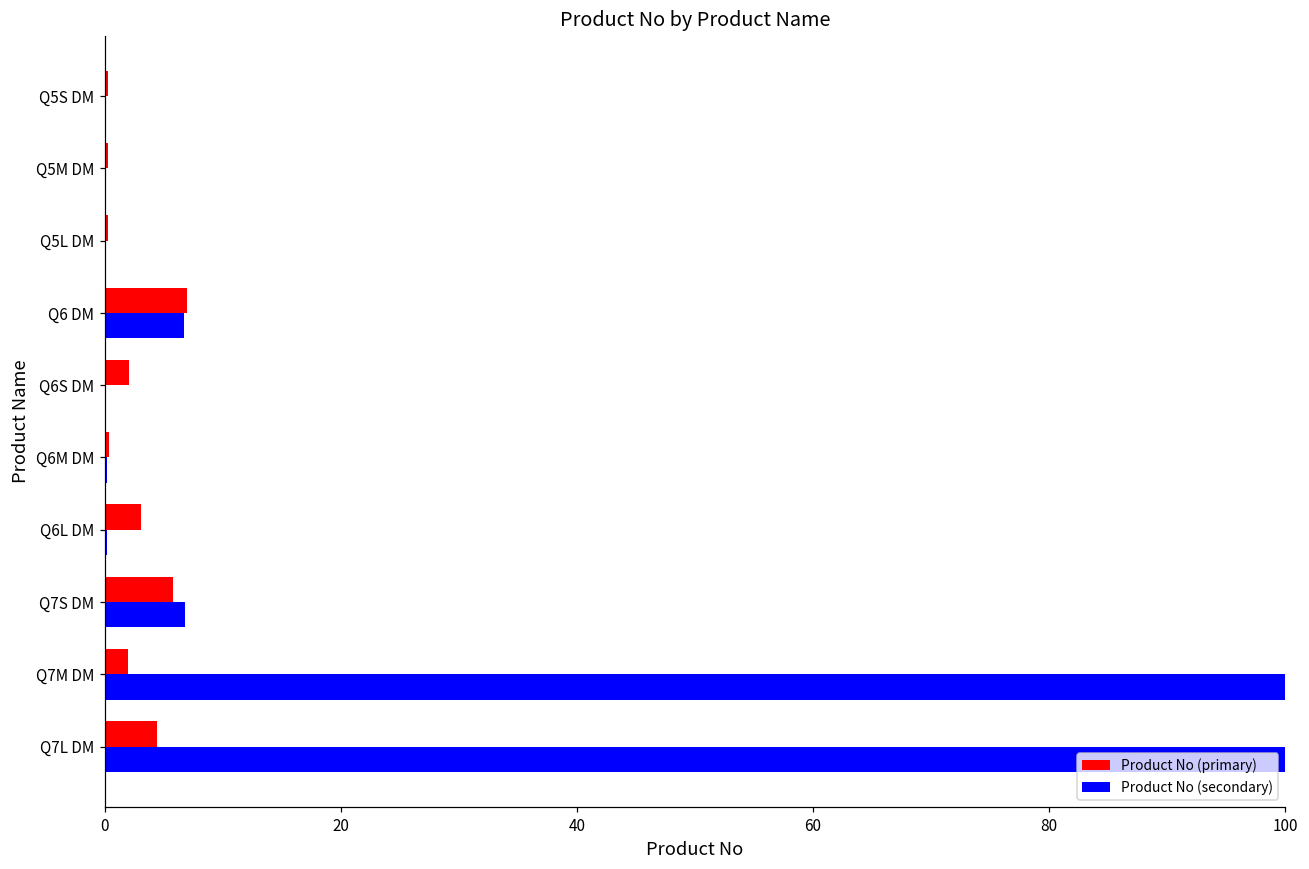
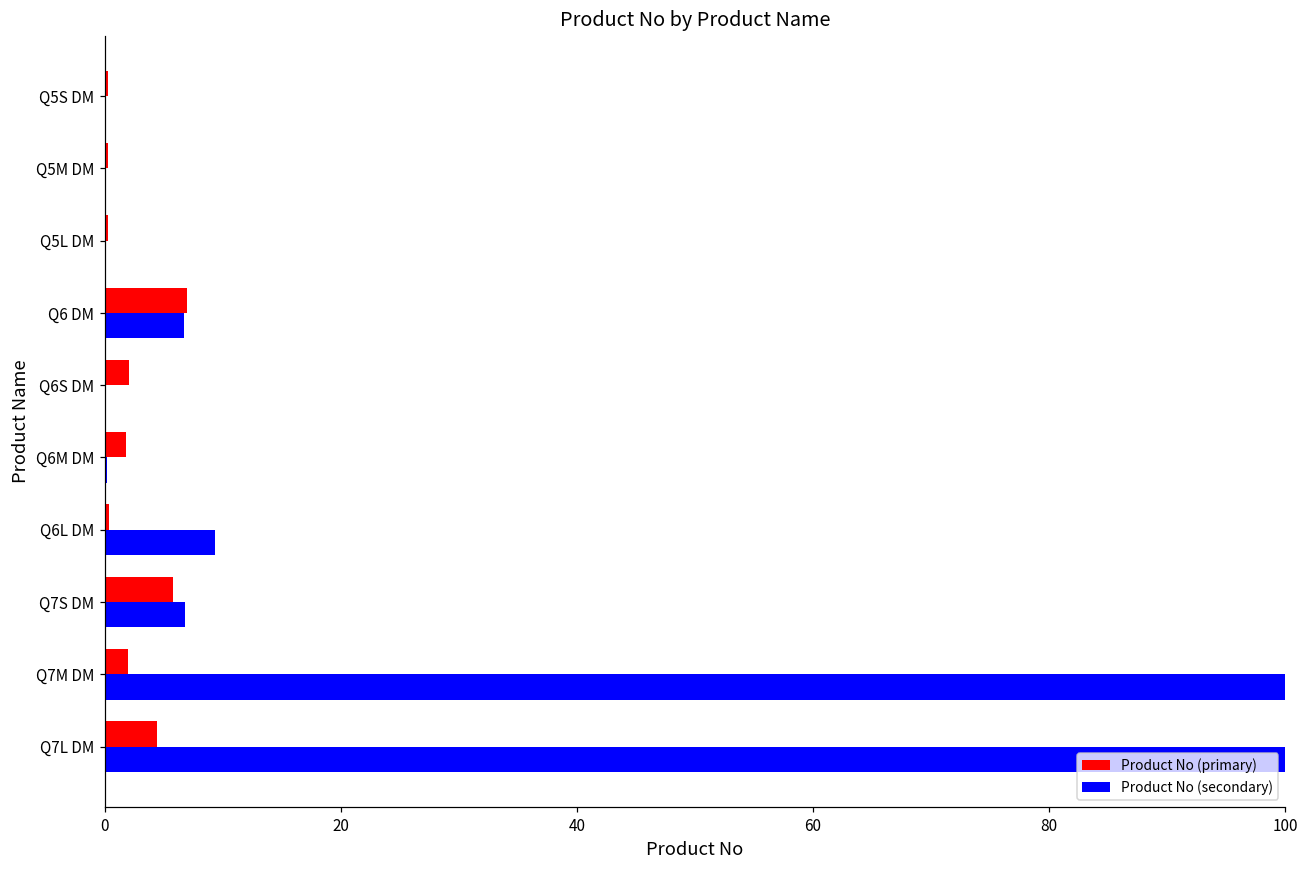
Product No (primary), Q6M DM: 0.4 -> 1.8
Product No (primary), Q6L DM: 3.1 -> 0.4
Product No (secondary), Q6L DM: 0.1 -> 9.3
